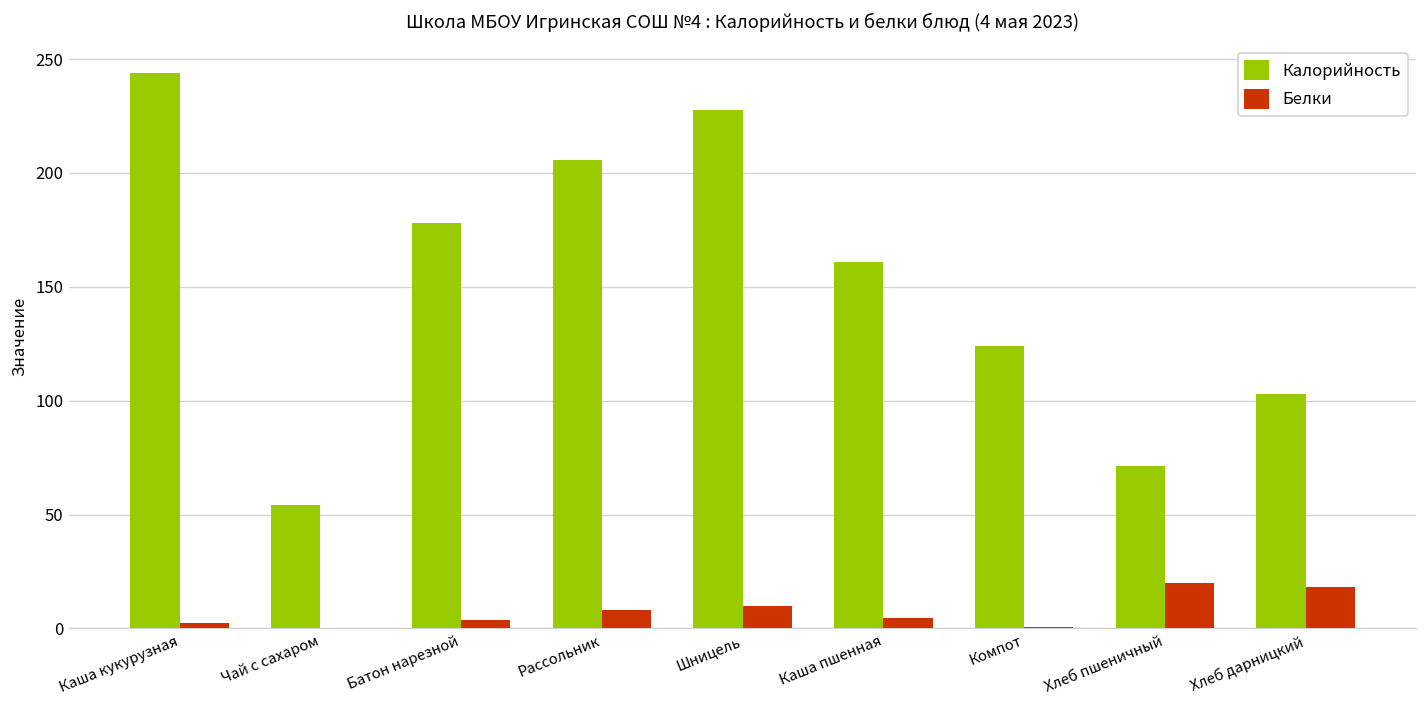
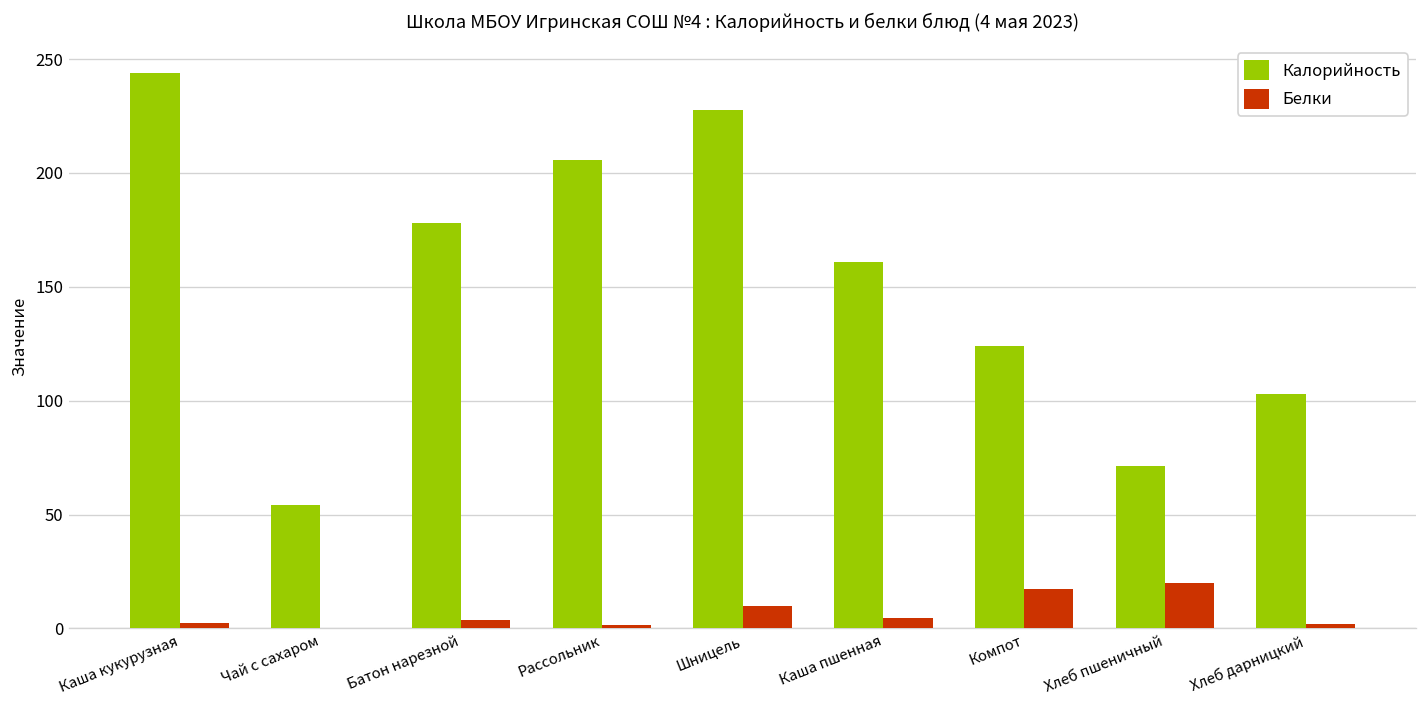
Белки, Рассольник: 8 -> 2
Белки, Компот: 1 -> 17
Белки, Хлеб дарницкий: 18 -> 2
